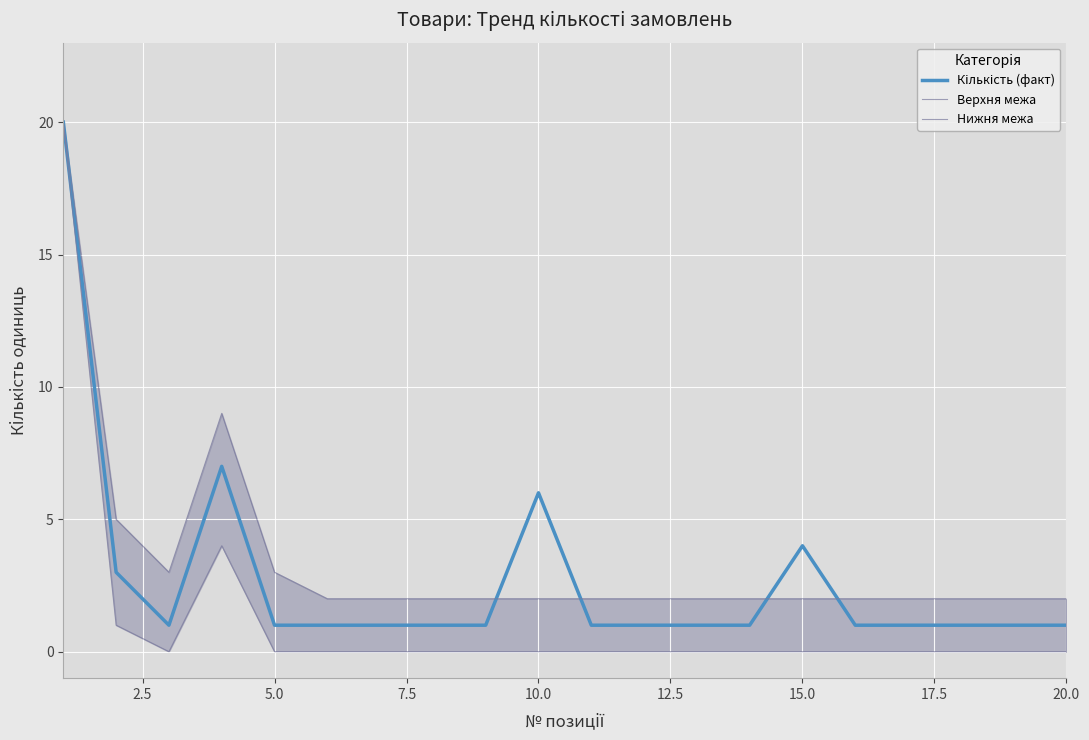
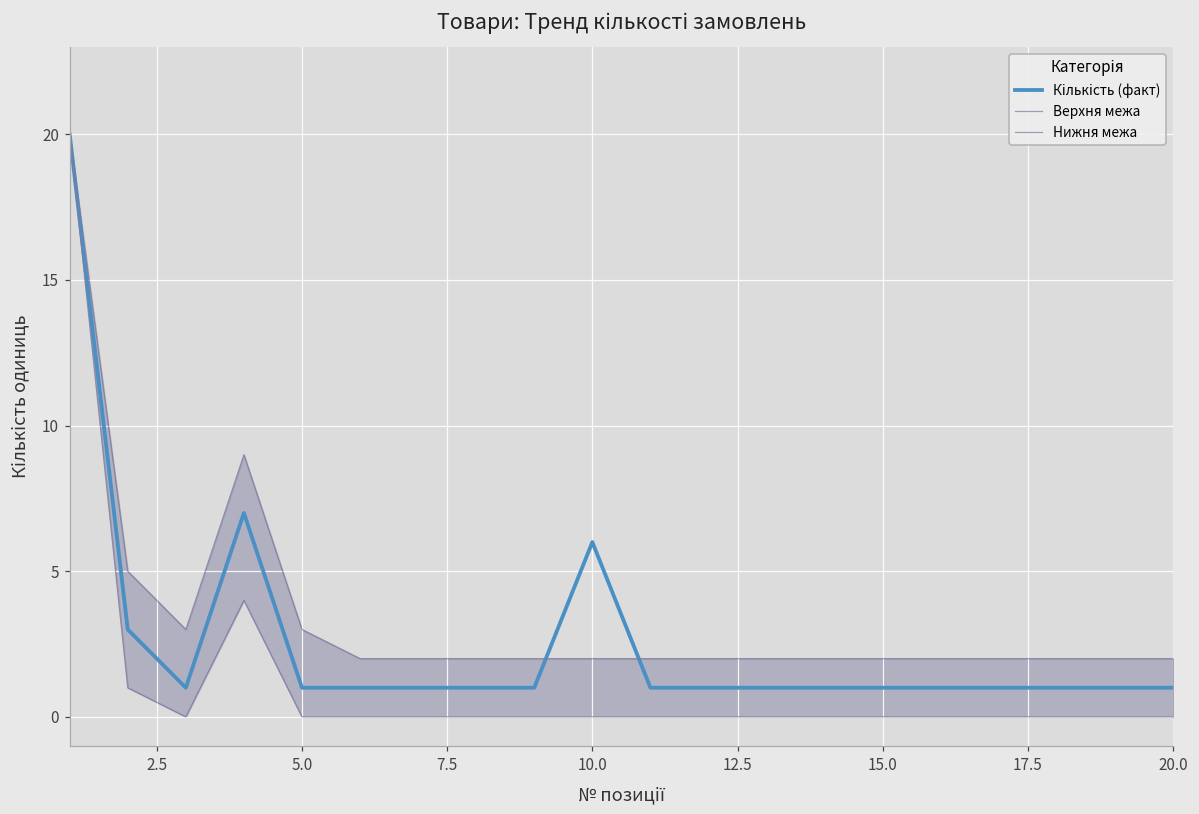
Кількість (факт), 15.0: 4 -> 1
